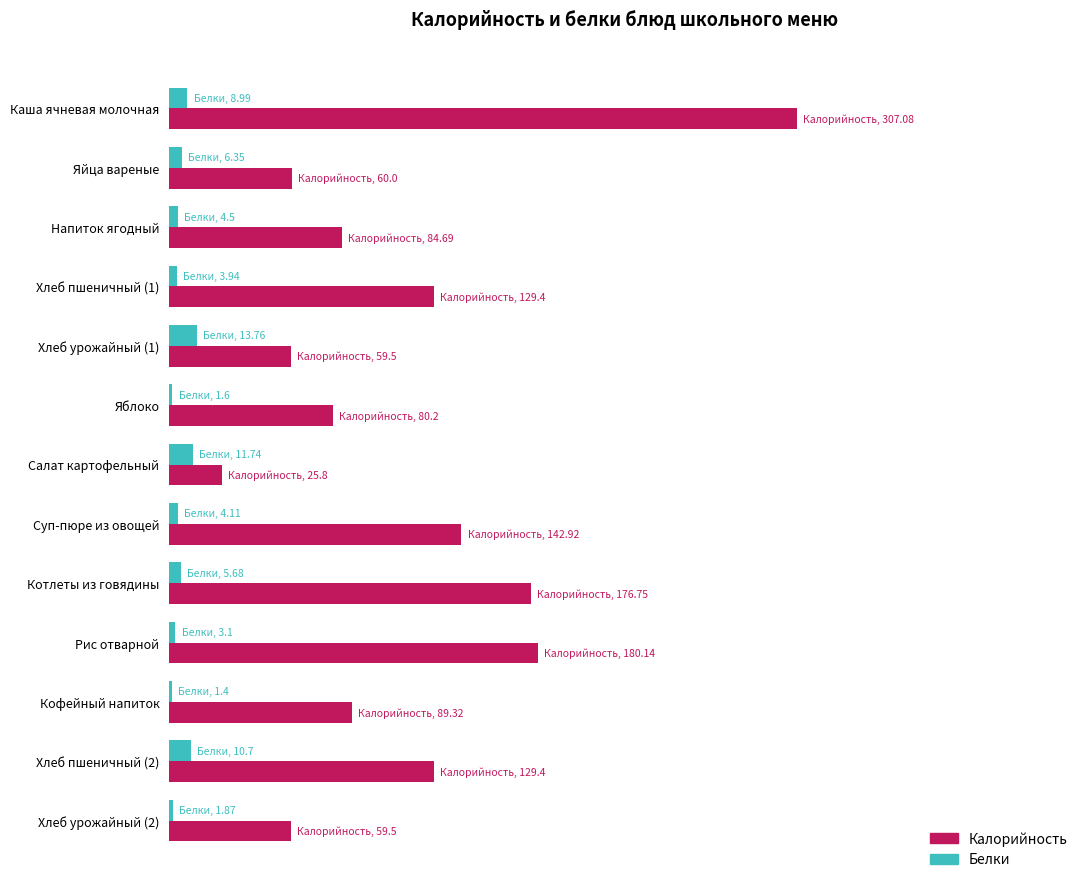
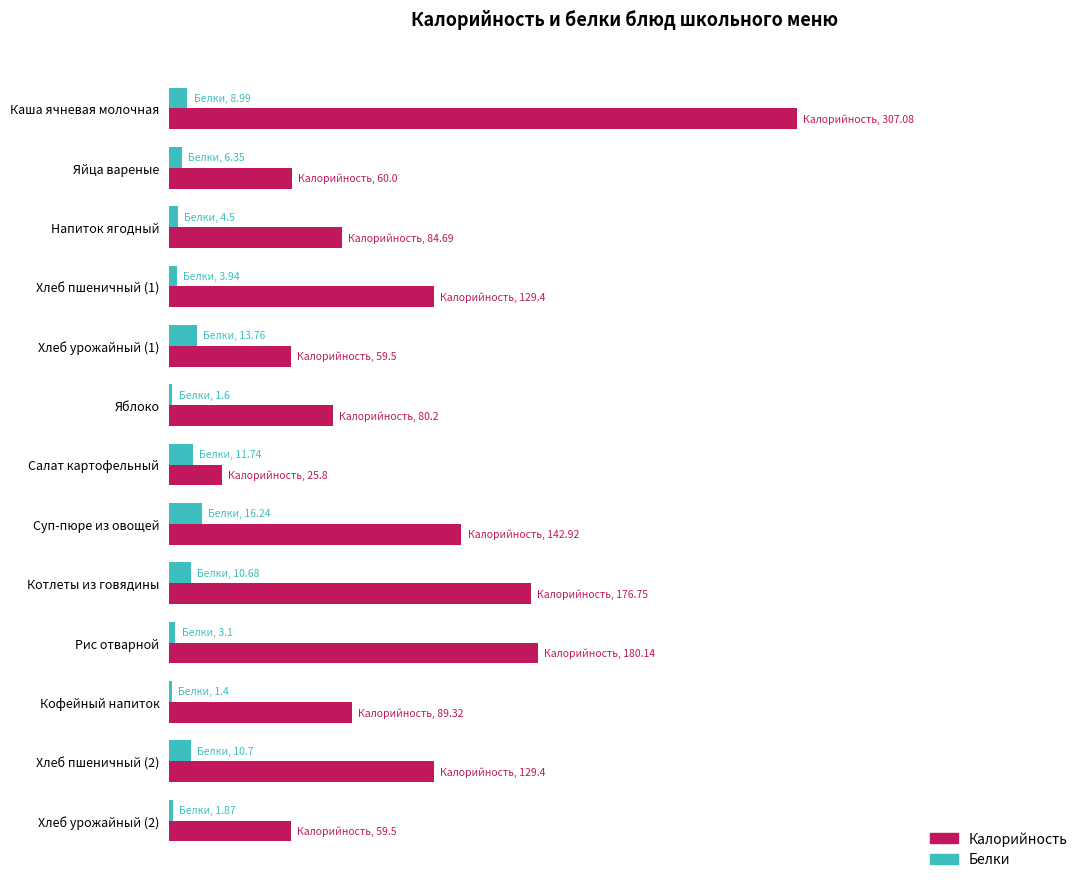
Белки, Суп-пюре из овощей: 4.11 -> 16.24
Белки, Котлеты из говядины: 5.68 -> 10.68
